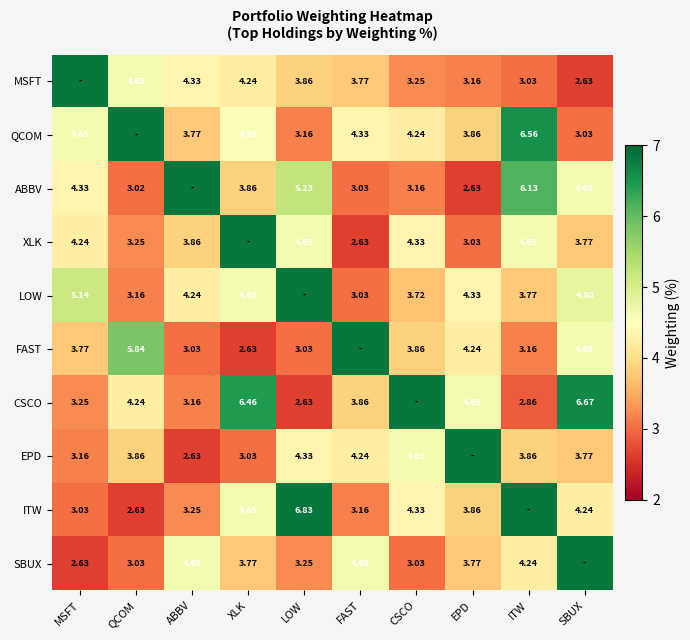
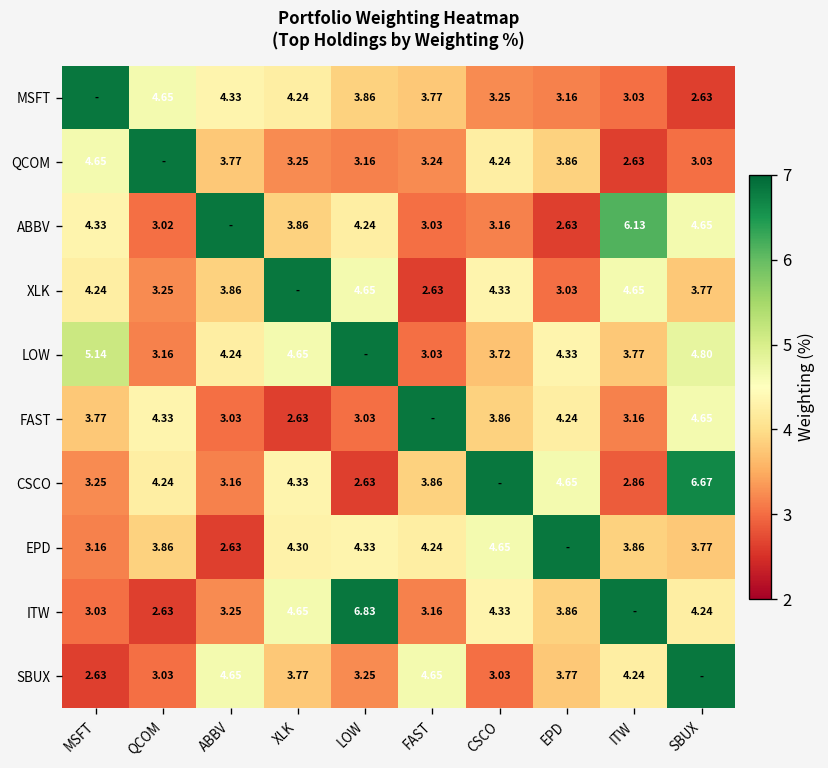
QCOM, XLK: 4.58 -> 3.25
QCOM, FAST: 4.33 -> 3.24
QCOM, ITW: 6.56 -> 2.63
ABBV, LOW: 5.23 -> 4.24
FAST, QCOM: 5.84 -> 4.33
CSCO, XLK: 6.46 -> 4.33
EPD, XLK: 3.03 -> 4.30
